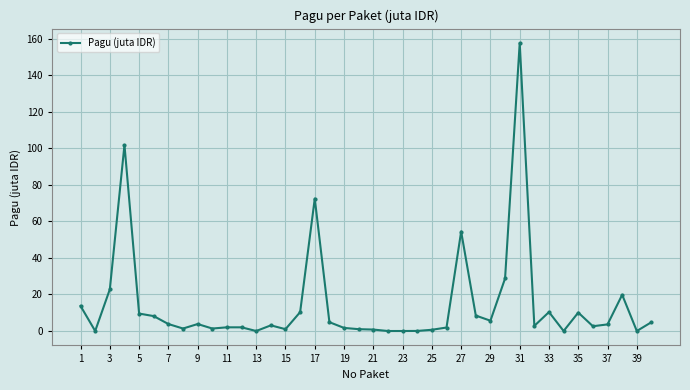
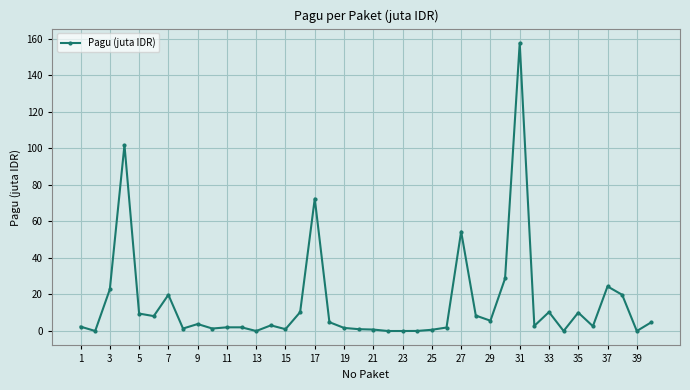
1: 14 -> 2
7: 4 -> 20
37: 4 -> 24
